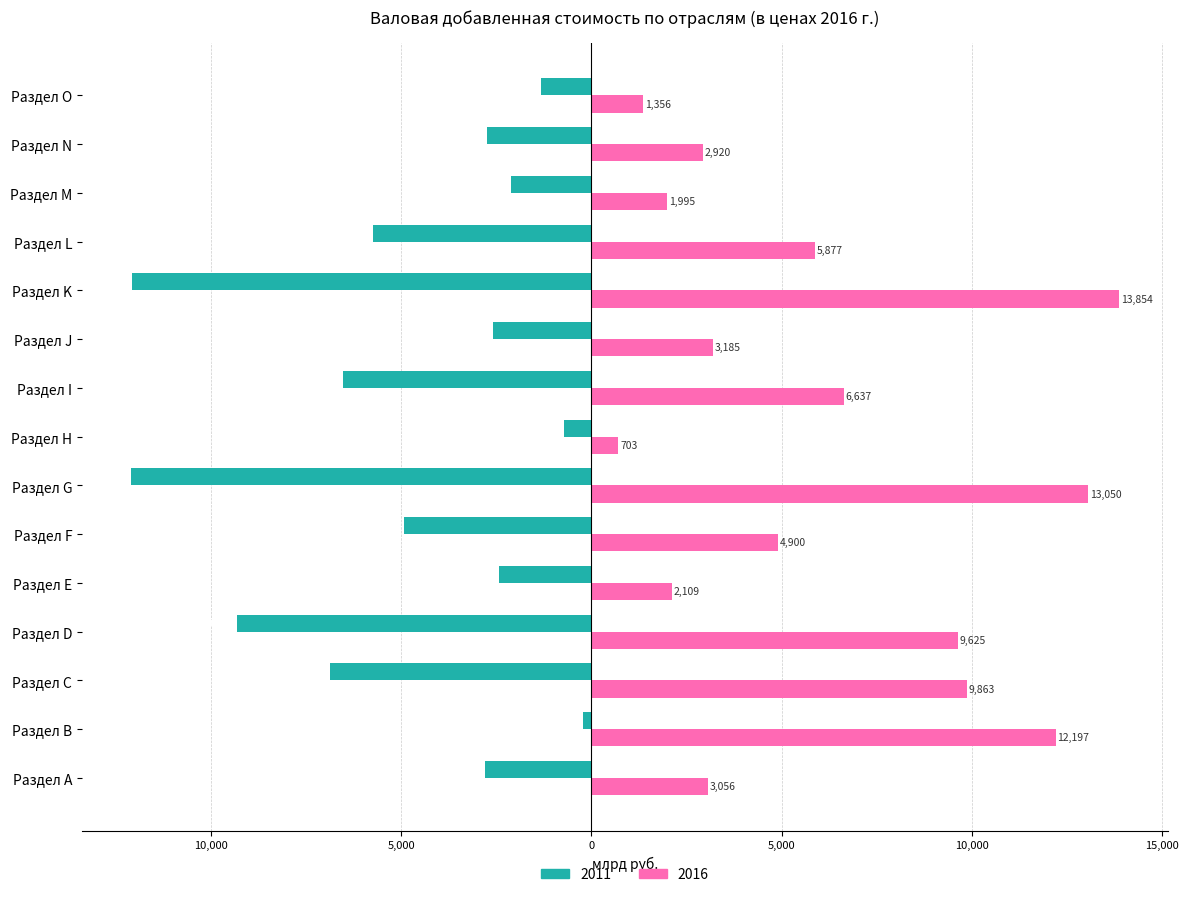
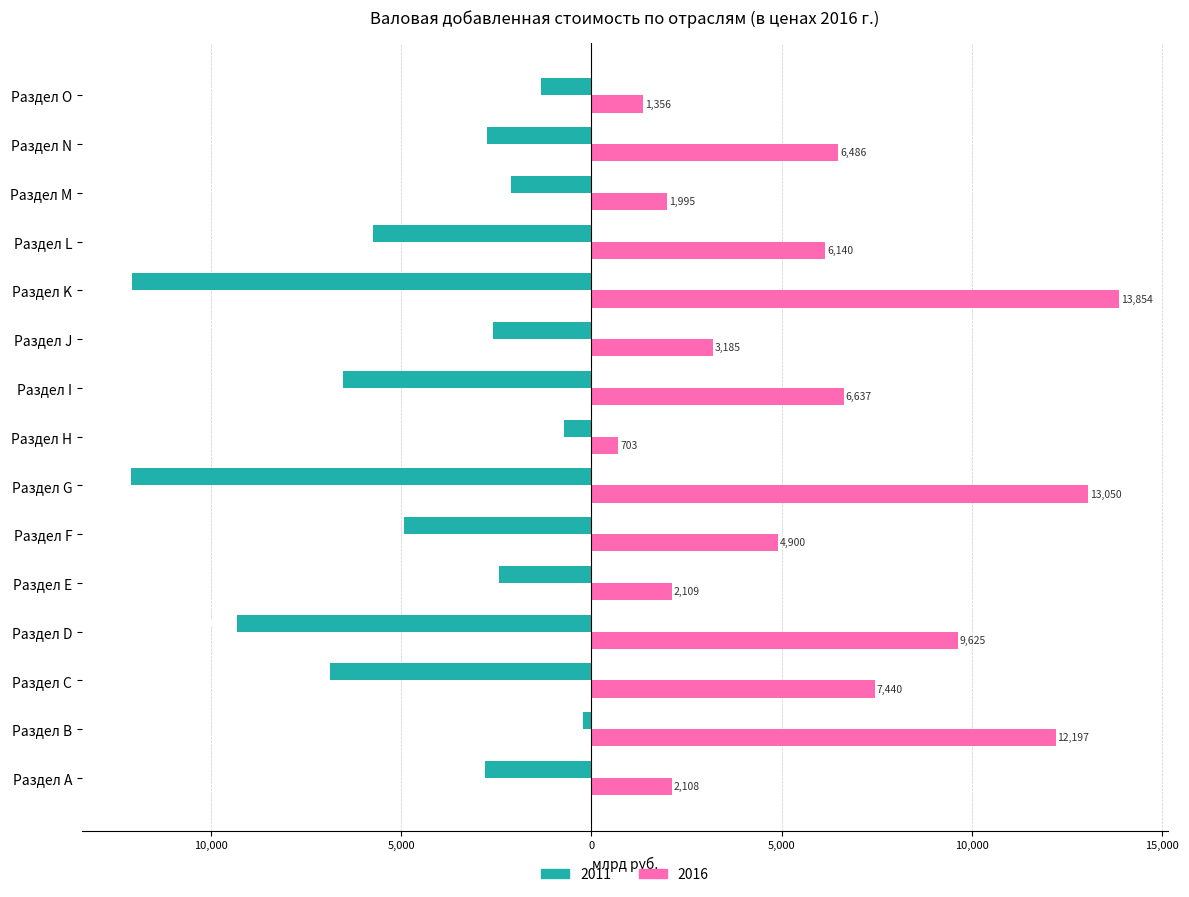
2016, Раздел N: 2,920 -> 6,486
2016, Раздел L: 5,877 -> 6,140
2016, Раздел C: 9,863 -> 7,440
2016, Раздел A: 3,056 -> 2,108
